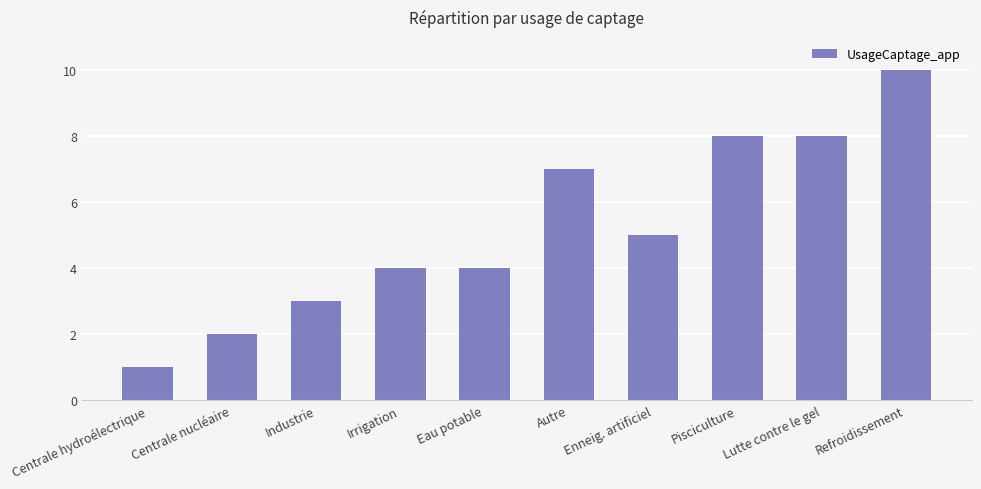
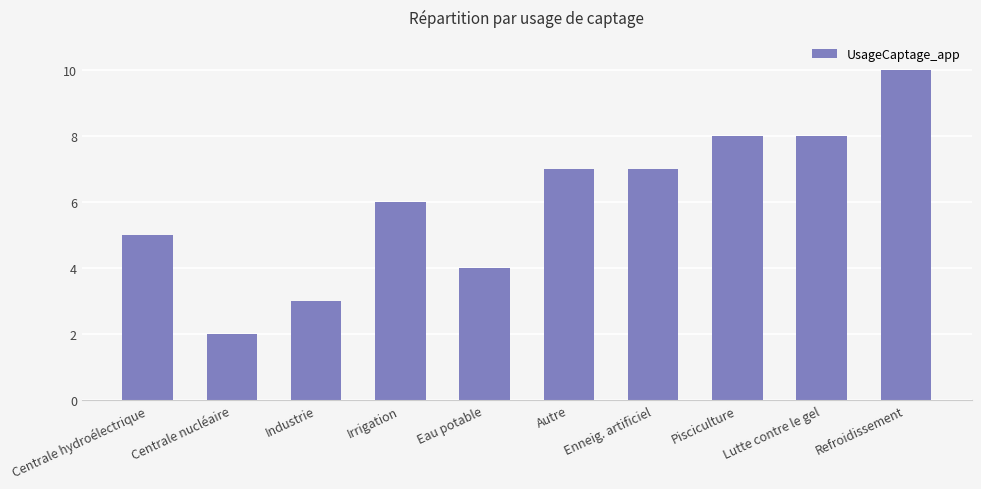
Centrale hydroélectrique: 1 -> 5
Irrigation: 4 -> 6
Enneig. artificiel: 5 -> 7
